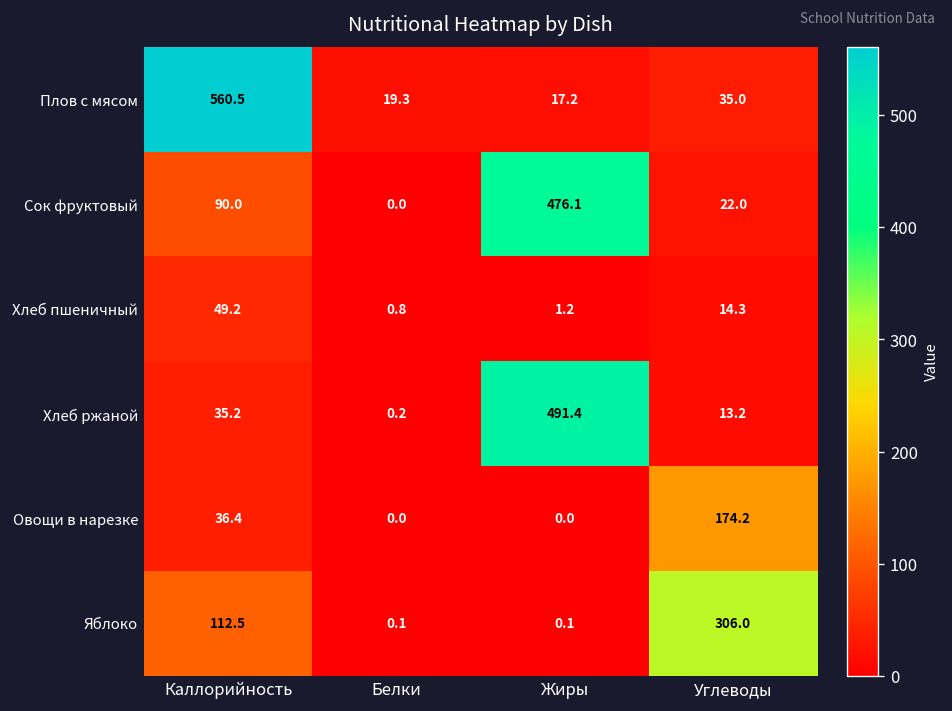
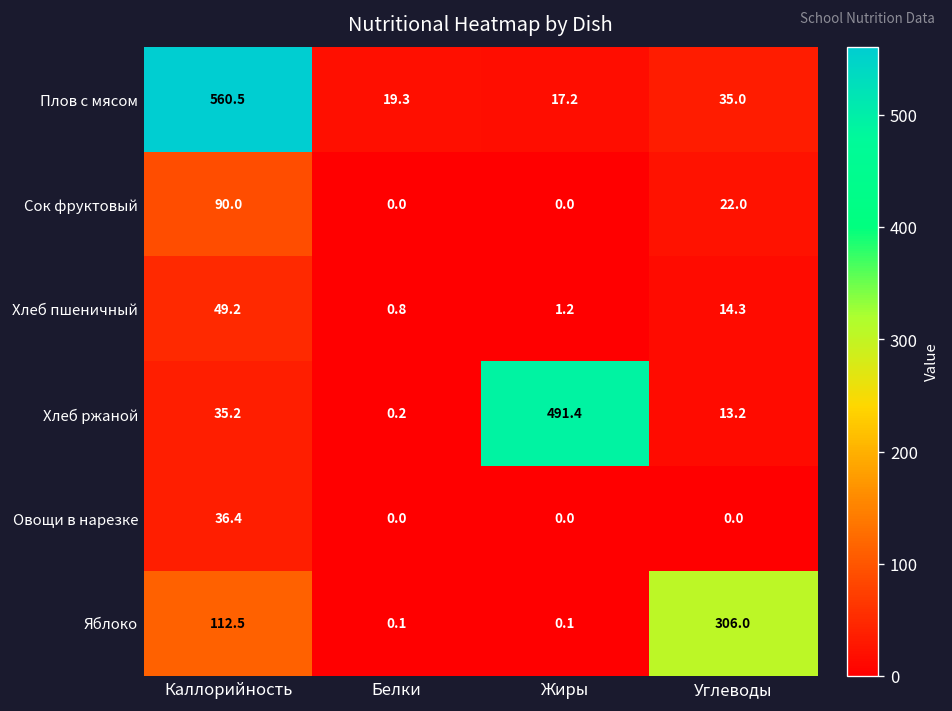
Сок фруктовый, Жиры: 476.1 -> 0.0
Овощи в нарезке, Углеводы: 174.2 -> 0.0
